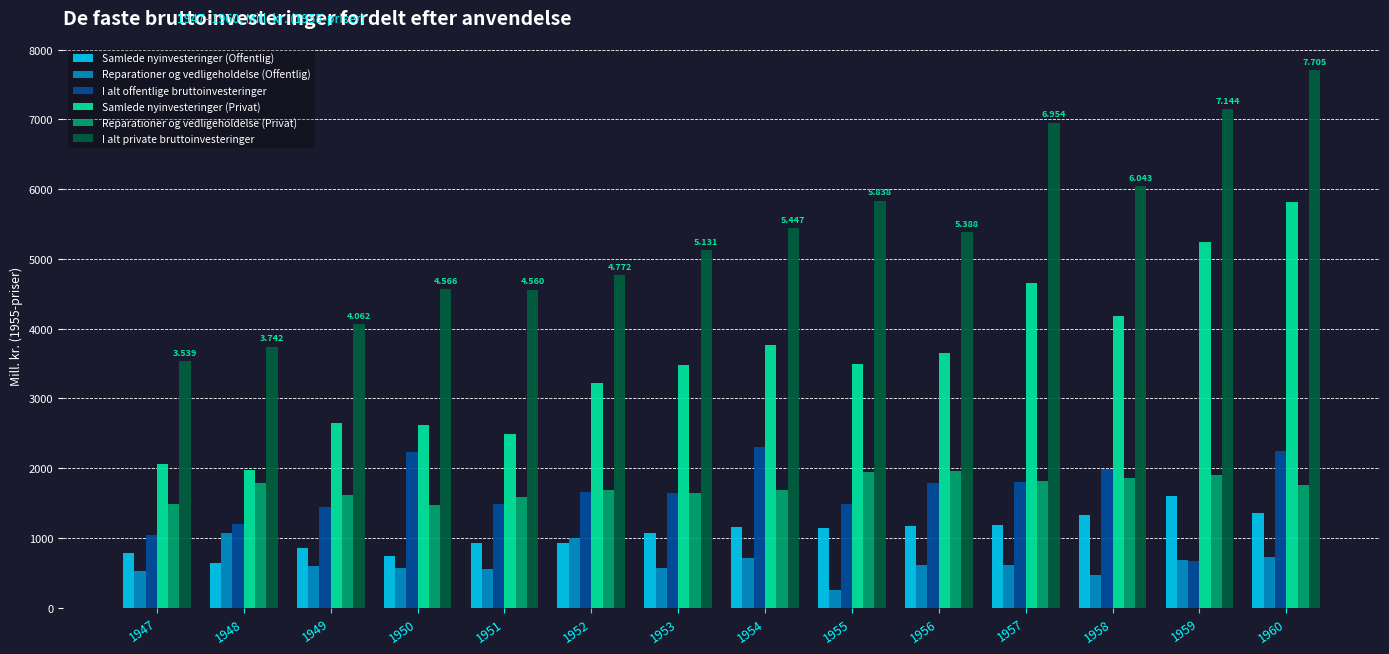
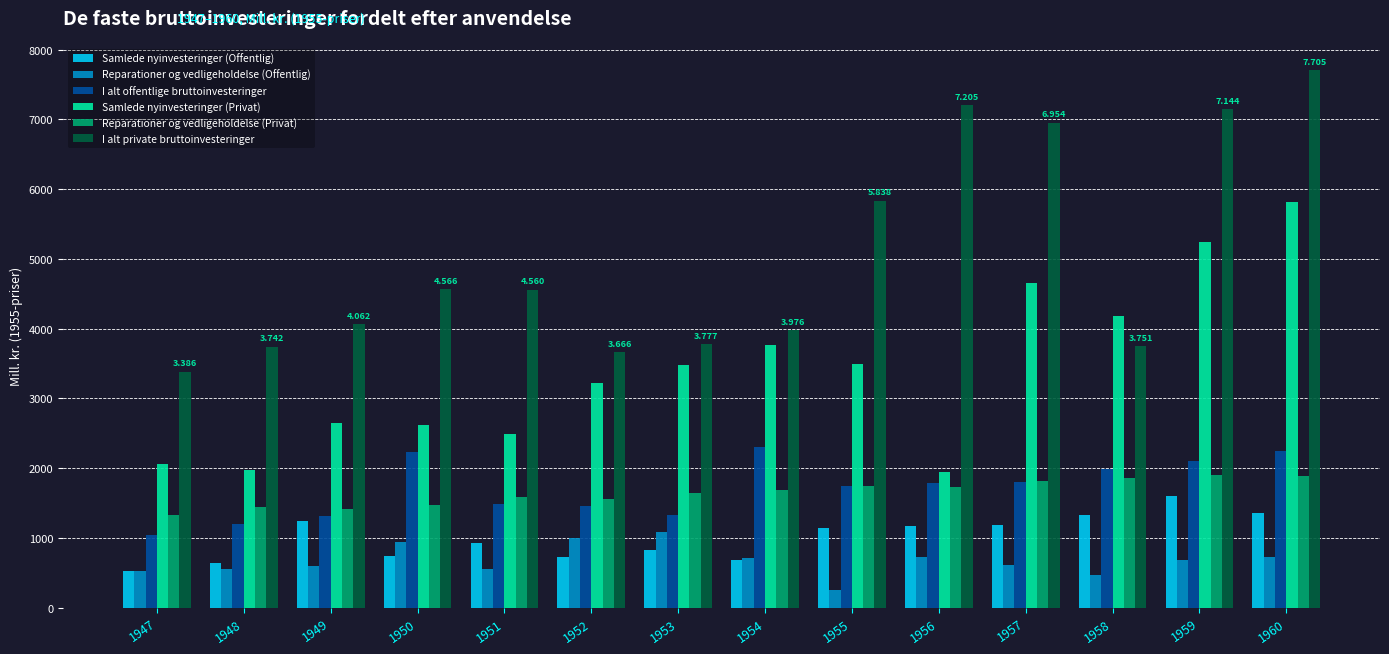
Samlede nyinvesteringer (Offentlig), 1947: 800 -> 500
Reparationer og vedligeholdelse (Privat), 1947: 1500 -> 1300
I alt private bruttoinvesteringer, 1947: 3.539 -> 3.386
Reparationer og vedligeholdelse (Offentlig), 1948: 1100 -> 600
Reparationer og vedligeholdelse (Privat), 1948: 1800 -> 1400
Samlede nyinvesteringer (Offentlig), 1949: 900 -> 1200
I alt offentlige bruttoinvesteringer, 1949: 1500 -> 1300
Reparationer og vedligeholdelse (Privat), 1949: 1600 -> 1400
Reparationer og vedligeholdelse (Offentlig), 1950: 600 -> 900
Samlede nyinvesteringer (Offentlig), 1952: 900 -> 700
I alt offentlige bruttoinvesteringer, 1952: 1700 -> 1500
Reparationer og vedligeholdelse (Privat), 1952: 1700 -> 1600
I alt private bruttoinvesteringer, 1952: 4.772 -> 3.666
Samlede nyinvesteringer (Offentlig), 1953: 1100 -> 800
Reparationer og vedligeholdelse (Offentlig), 1953: 600 -> 1100
I alt offentlige bruttoinvesteringer, 1953: 1600 -> 1300
I alt private bruttoinvesteringer, 1953: 5.131 -> 3.777
Samlede nyinvesteringer (Offentlig), 1954: 1200 -> 700
I alt private bruttoinvesteringer, 1954: 5.447 -> 3.976
I alt offentlige bruttoinvesteringer, 1955: 1500 -> 1700
Reparationer og vedligeholdelse (Privat), 1955: 1900 -> 1700
Reparationer og vedligeholdelse (Offentlig), 1956: 600 -> 700
Samlede nyinvesteringer (Privat), 1956: 3700 -> 1900
Reparationer og vedligeholdelse (Privat), 1956: 2000 -> 1700
I alt private bruttoinvesteringer, 1956: 5.388 -> 7.205
I alt private bruttoinvesteringer, 1958: 6.043 -> 3.751
I alt offentlige bruttoinvesteringer, 1959: 700 -> 2100
Reparationer og vedligeholdelse (Privat), 1960: 1800 -> 1900
